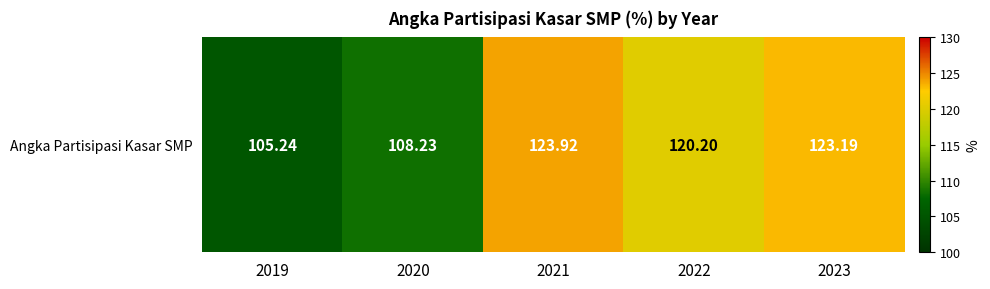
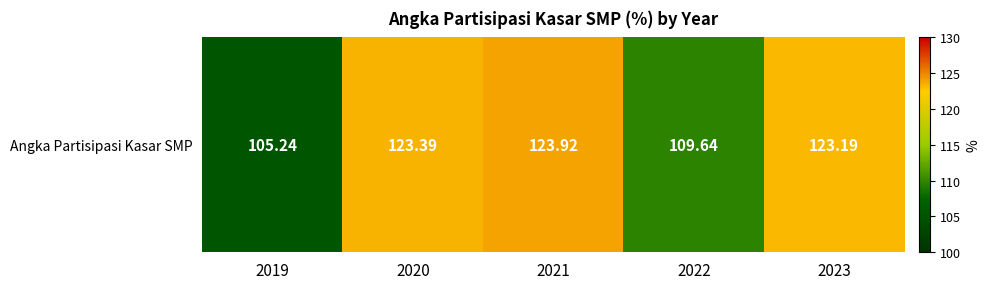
Angka Partisipasi Kasar SMP, 2020: 108.23 -> 123.39
Angka Partisipasi Kasar SMP, 2022: 120.20 -> 109.64
